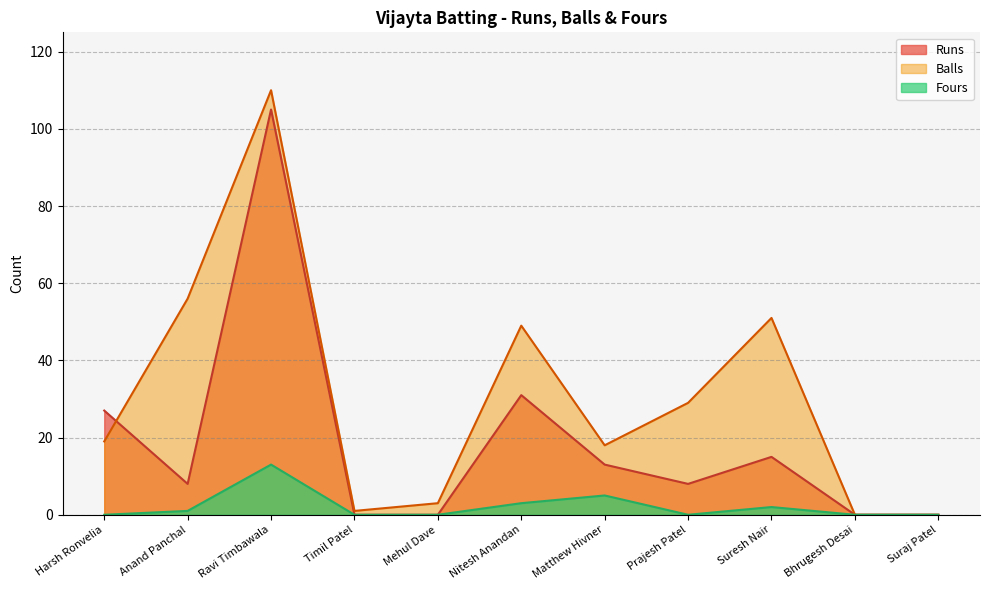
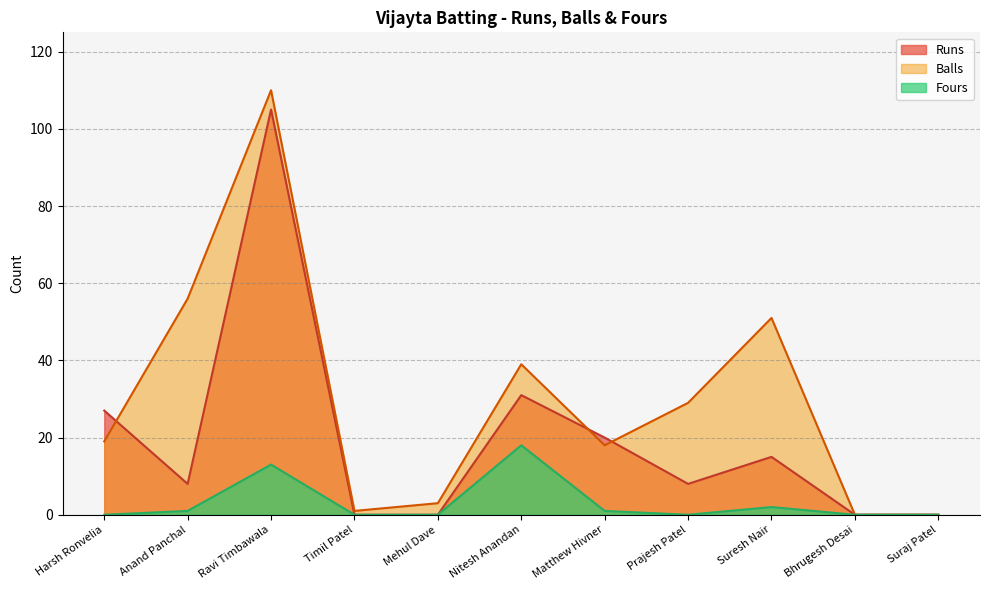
Balls, Nitesh Anandan: 49 -> 39
Fours, Nitesh Anandan: 3 -> 18
Runs, Matthew Hivner: 13 -> 20
Fours, Matthew Hivner: 5 -> 1
